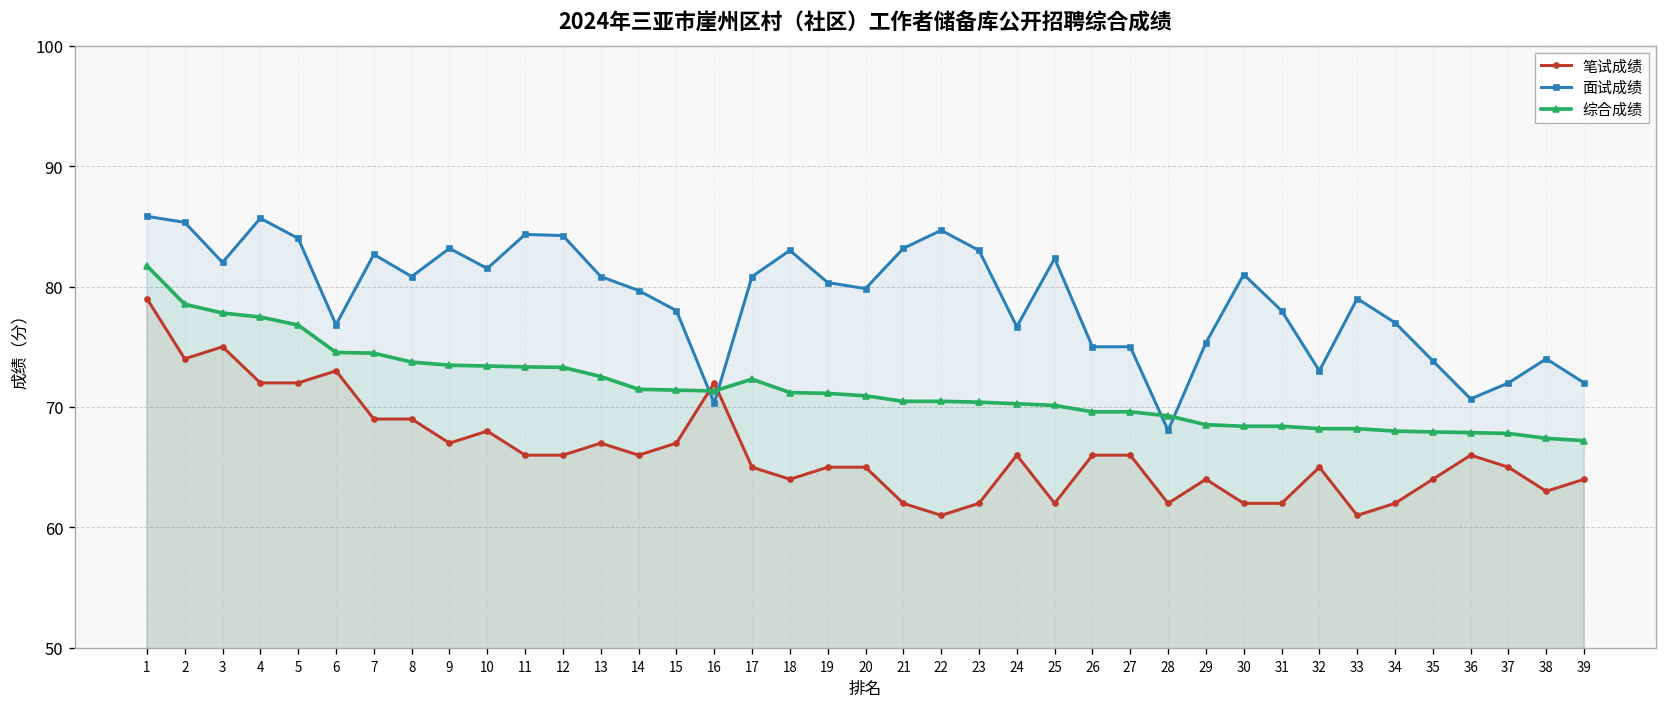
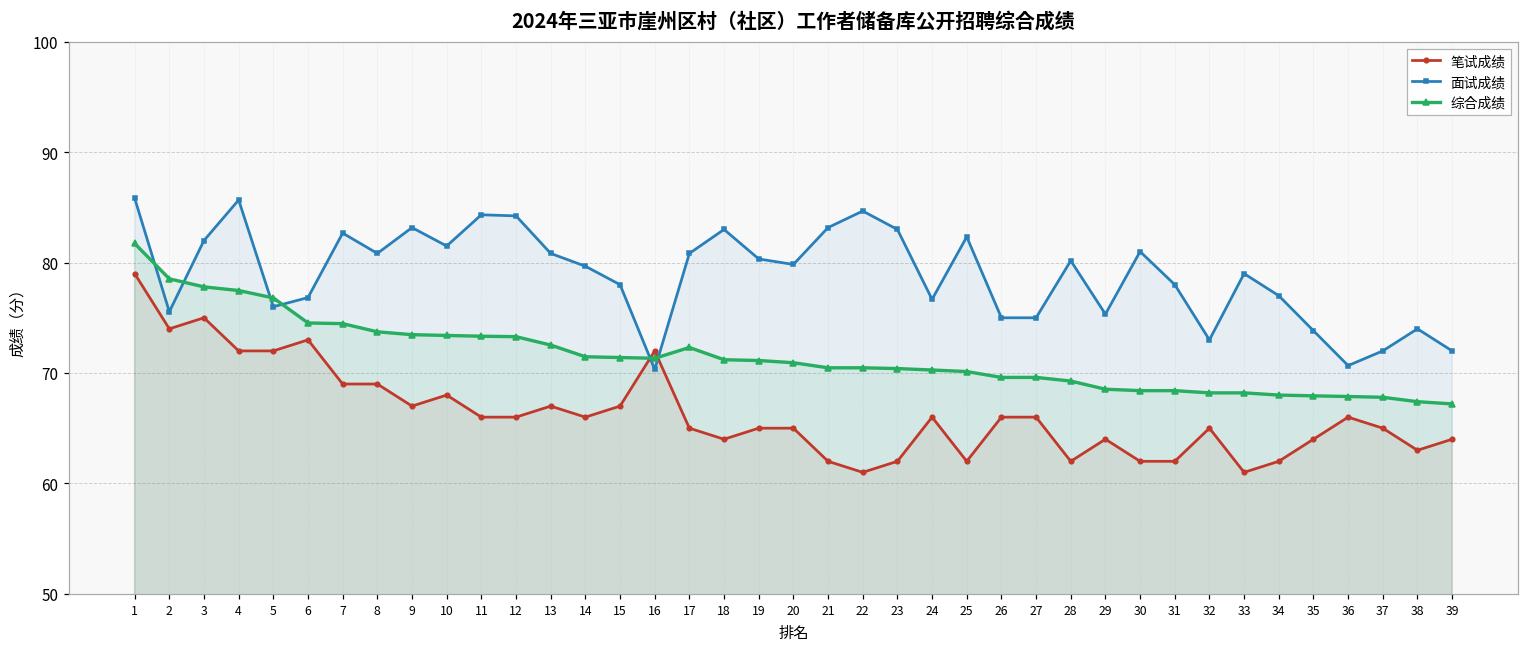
面试成绩, 2: 85.3 -> 75.6
面试成绩, 5: 84 -> 76
面试成绩, 28: 68.1 -> 80.2
